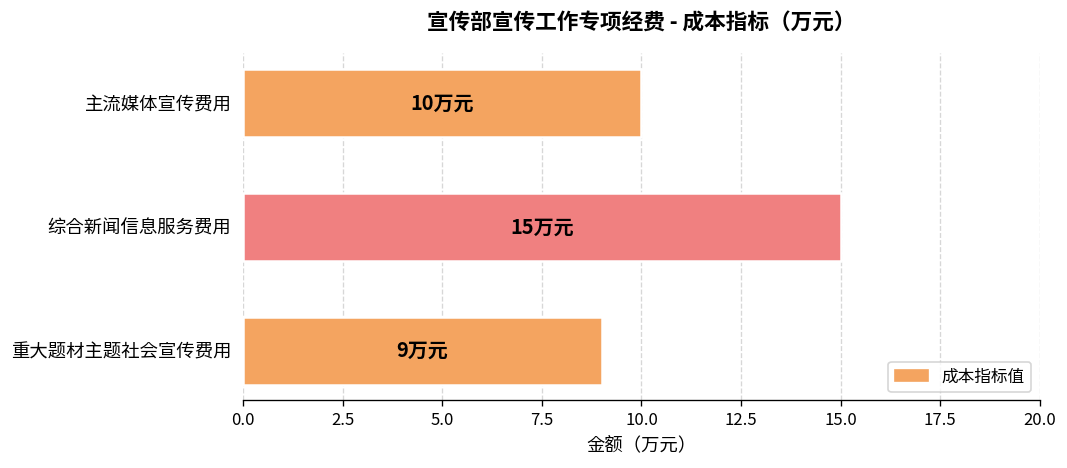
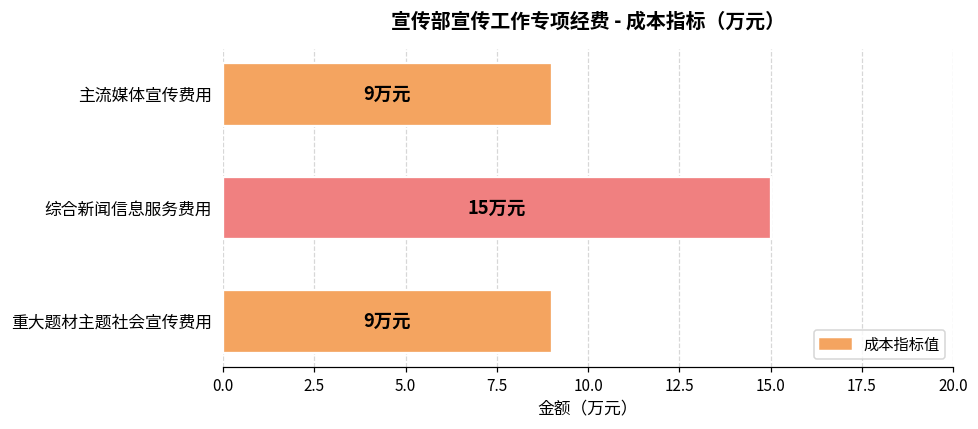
主流媒体宣传费用: 10 -> 9
